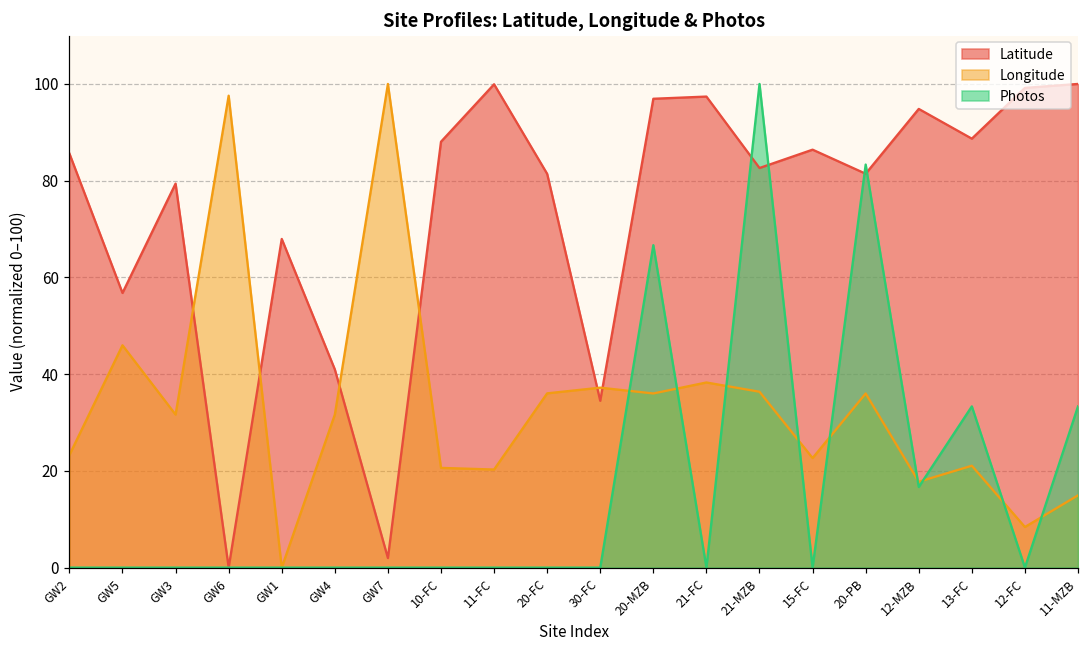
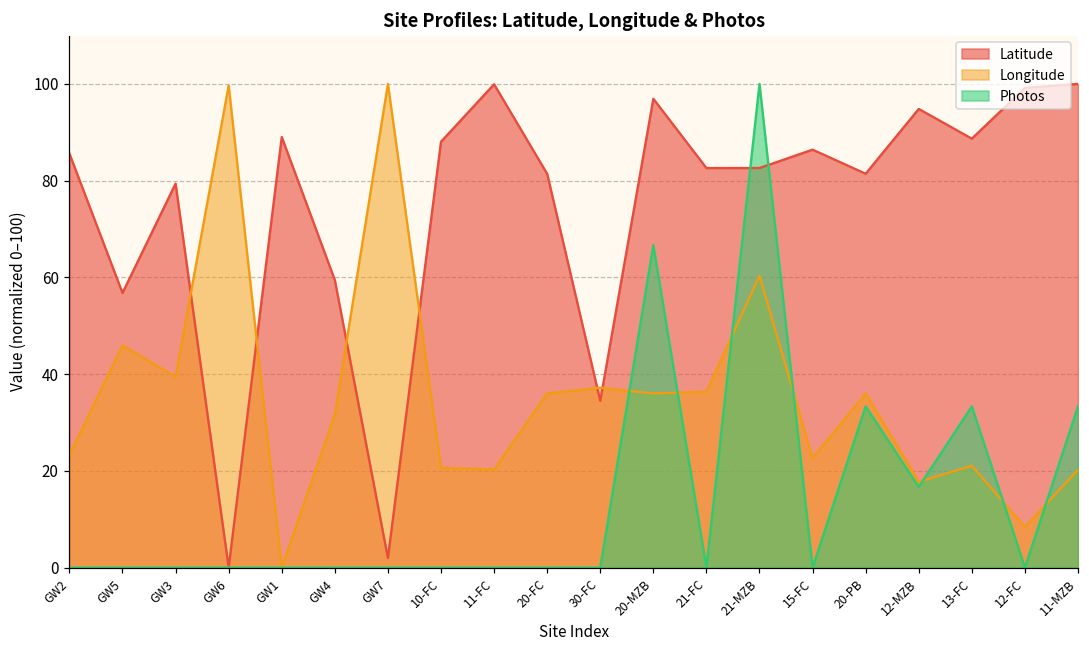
Longitude, GW3: 32 -> 39
Longitude, GW6: 98 -> 100
Latitude, GW1: 68 -> 89
Latitude, GW4: 41 -> 59
Latitude, 21-FC: 97 -> 83
Longitude, 21-FC: 38 -> 36
Longitude, 21-MZB: 36 -> 60
Photos, 20-PB: 83 -> 33
Longitude, 11-MZB: 15 -> 20
